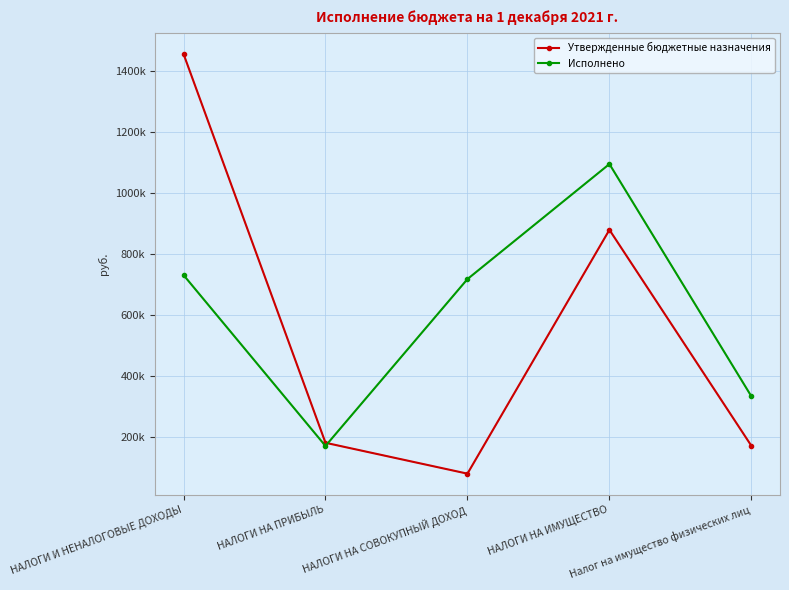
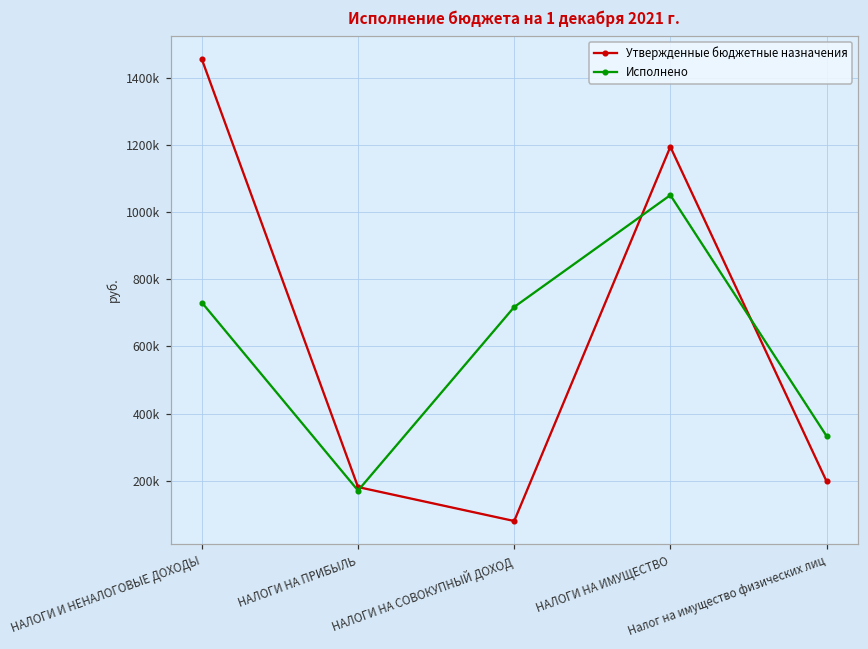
Утвержденные бюджетные назначения, НАЛОГИ НА ИМУЩЕСТВО: 880000 -> 1200000
Исполнено, НАЛОГИ НА ИМУЩЕСТВО: 1090000 -> 1050000
Утвержденные бюджетные назначения, Налог на имущество физических лиц: 170000 -> 200000
